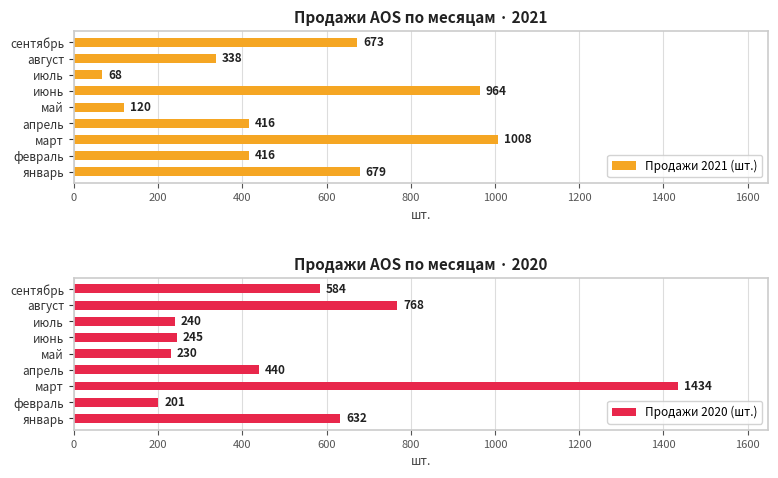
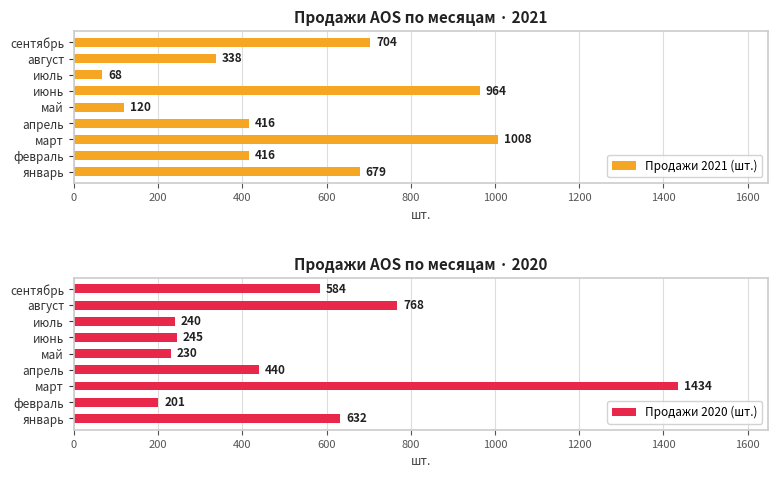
Продажи AOS по месяцам · 2021, сентябрь: 673 -> 704
